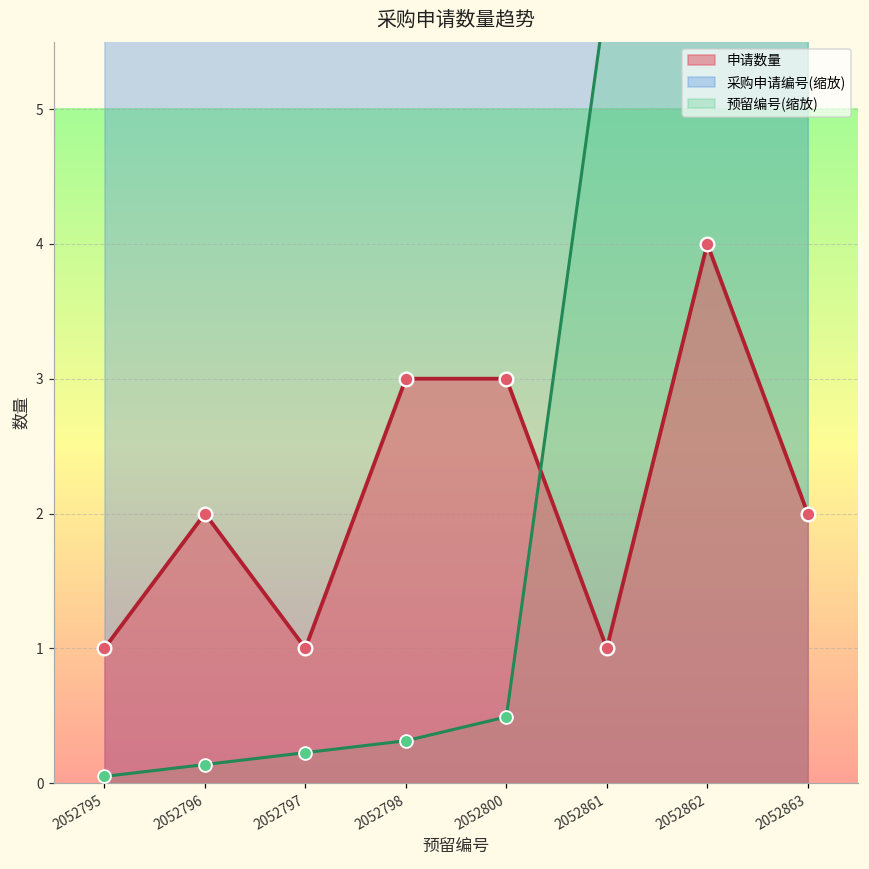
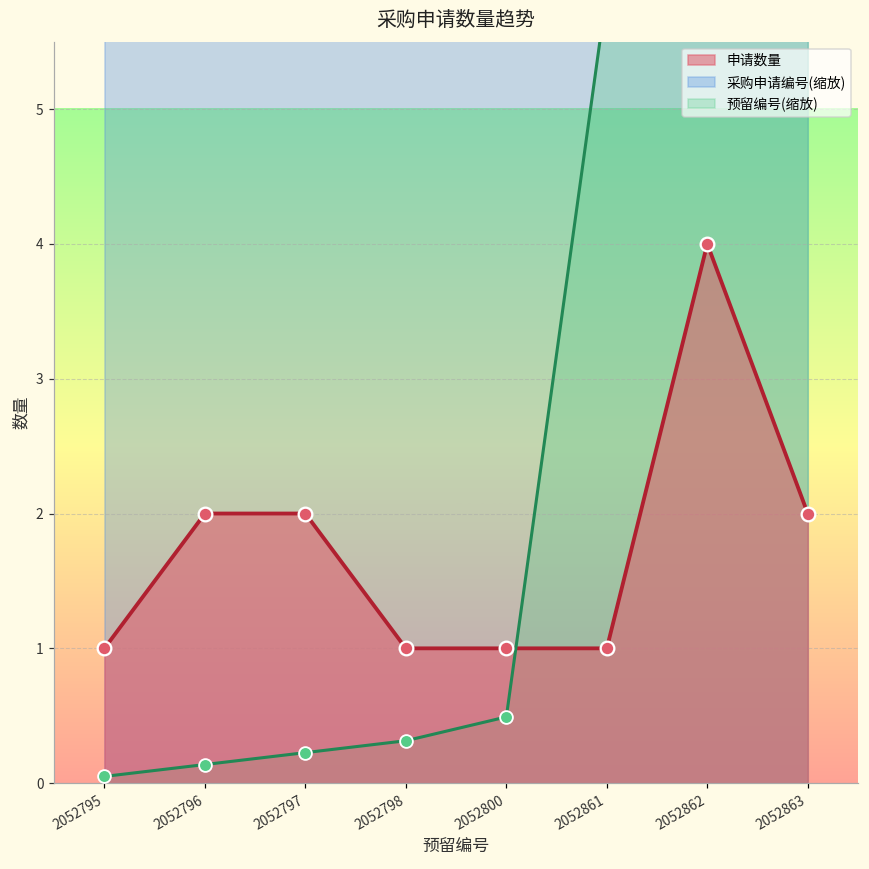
申请数量, 2052797: 1 -> 2
申请数量, 2052798: 3 -> 1
申请数量, 2052800: 3 -> 1
